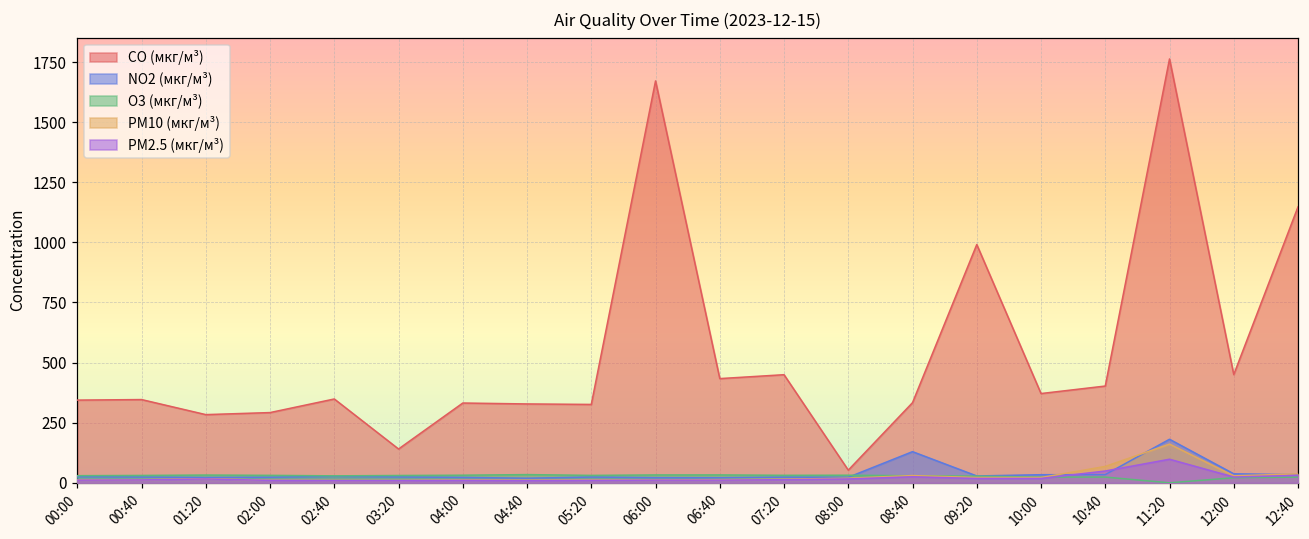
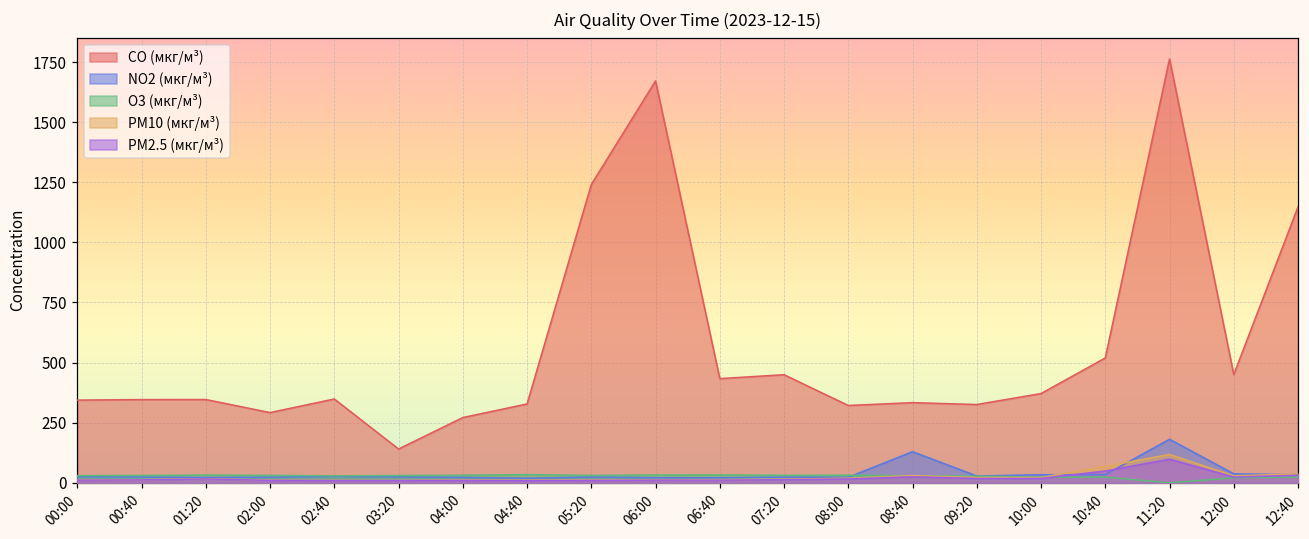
CO (мкг/м³), 01:20: 280 -> 350
CO (мкг/м³), 04:00: 330 -> 270
CO (мкг/м³), 05:20: 330 -> 1240
CO (мкг/м³), 08:00: 50 -> 320
CO (мкг/м³), 09:20: 990 -> 330
CO (мкг/м³), 10:40: 400 -> 520
PM10 (мкг/м³), 11:20: 160 -> 120
